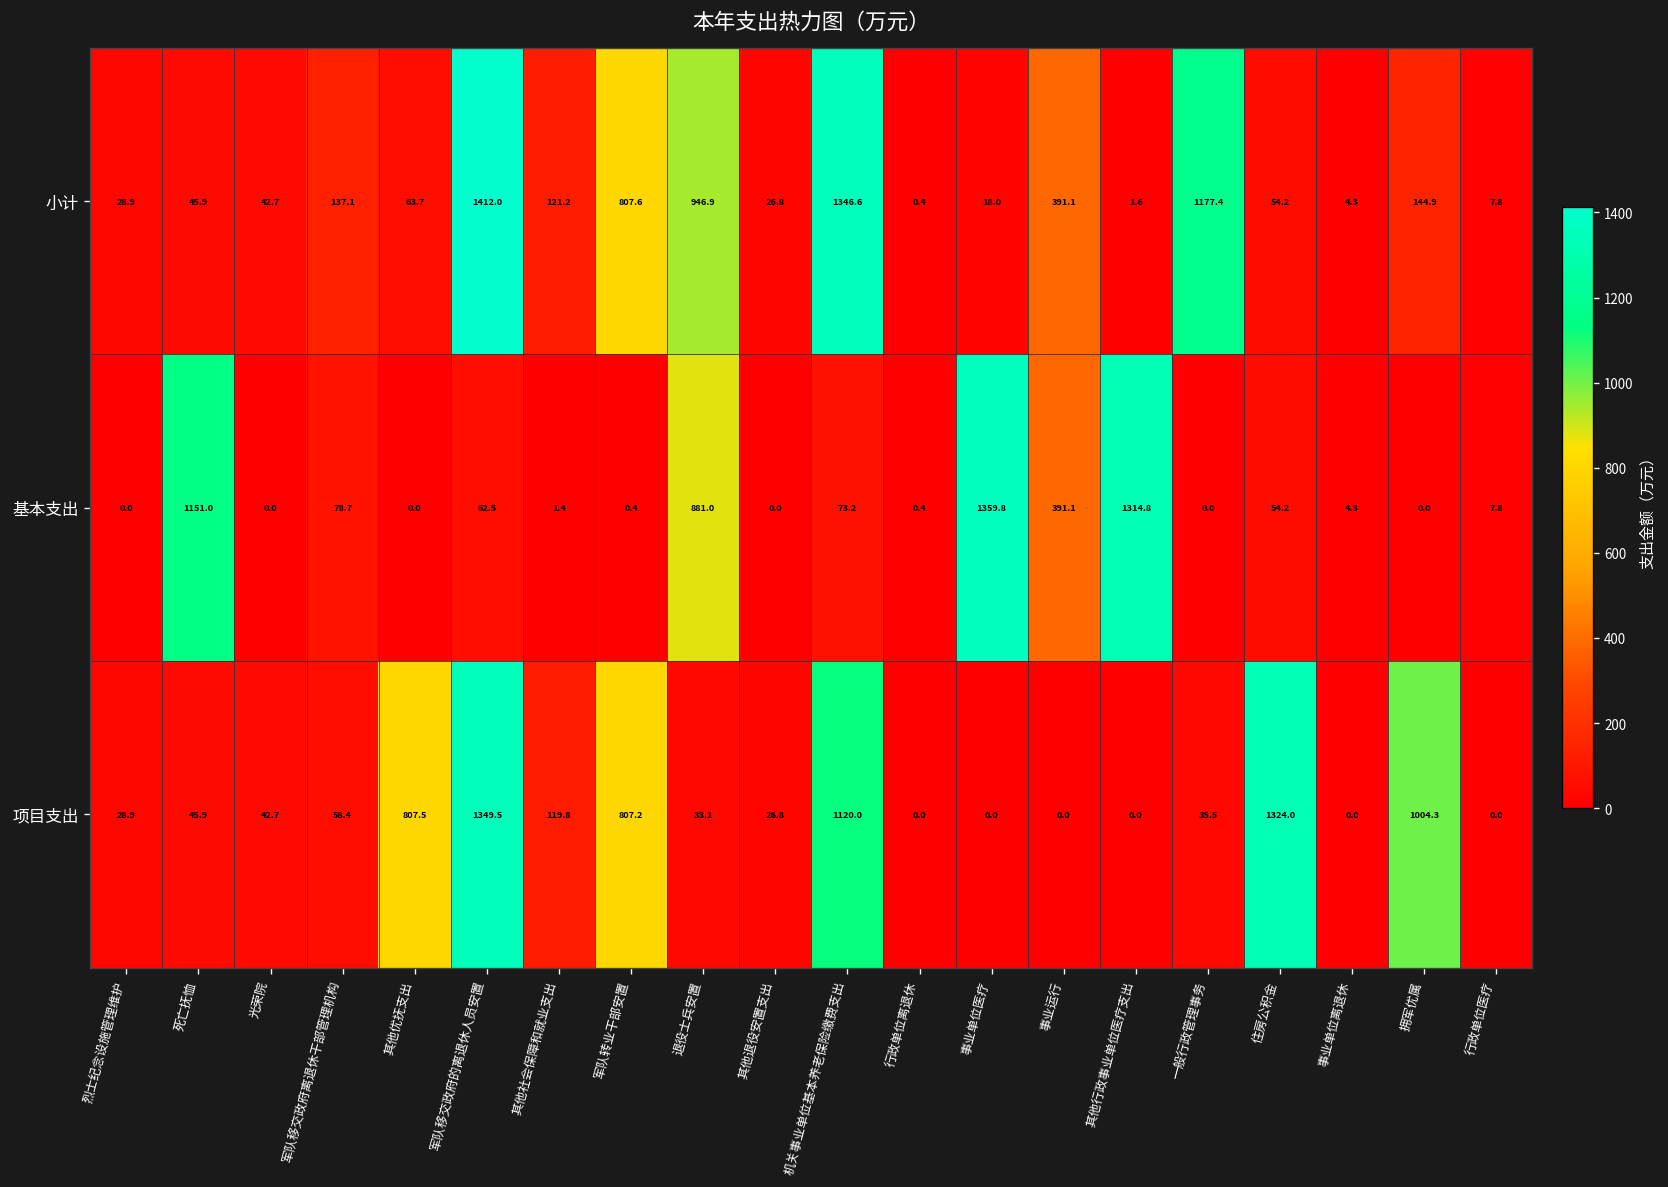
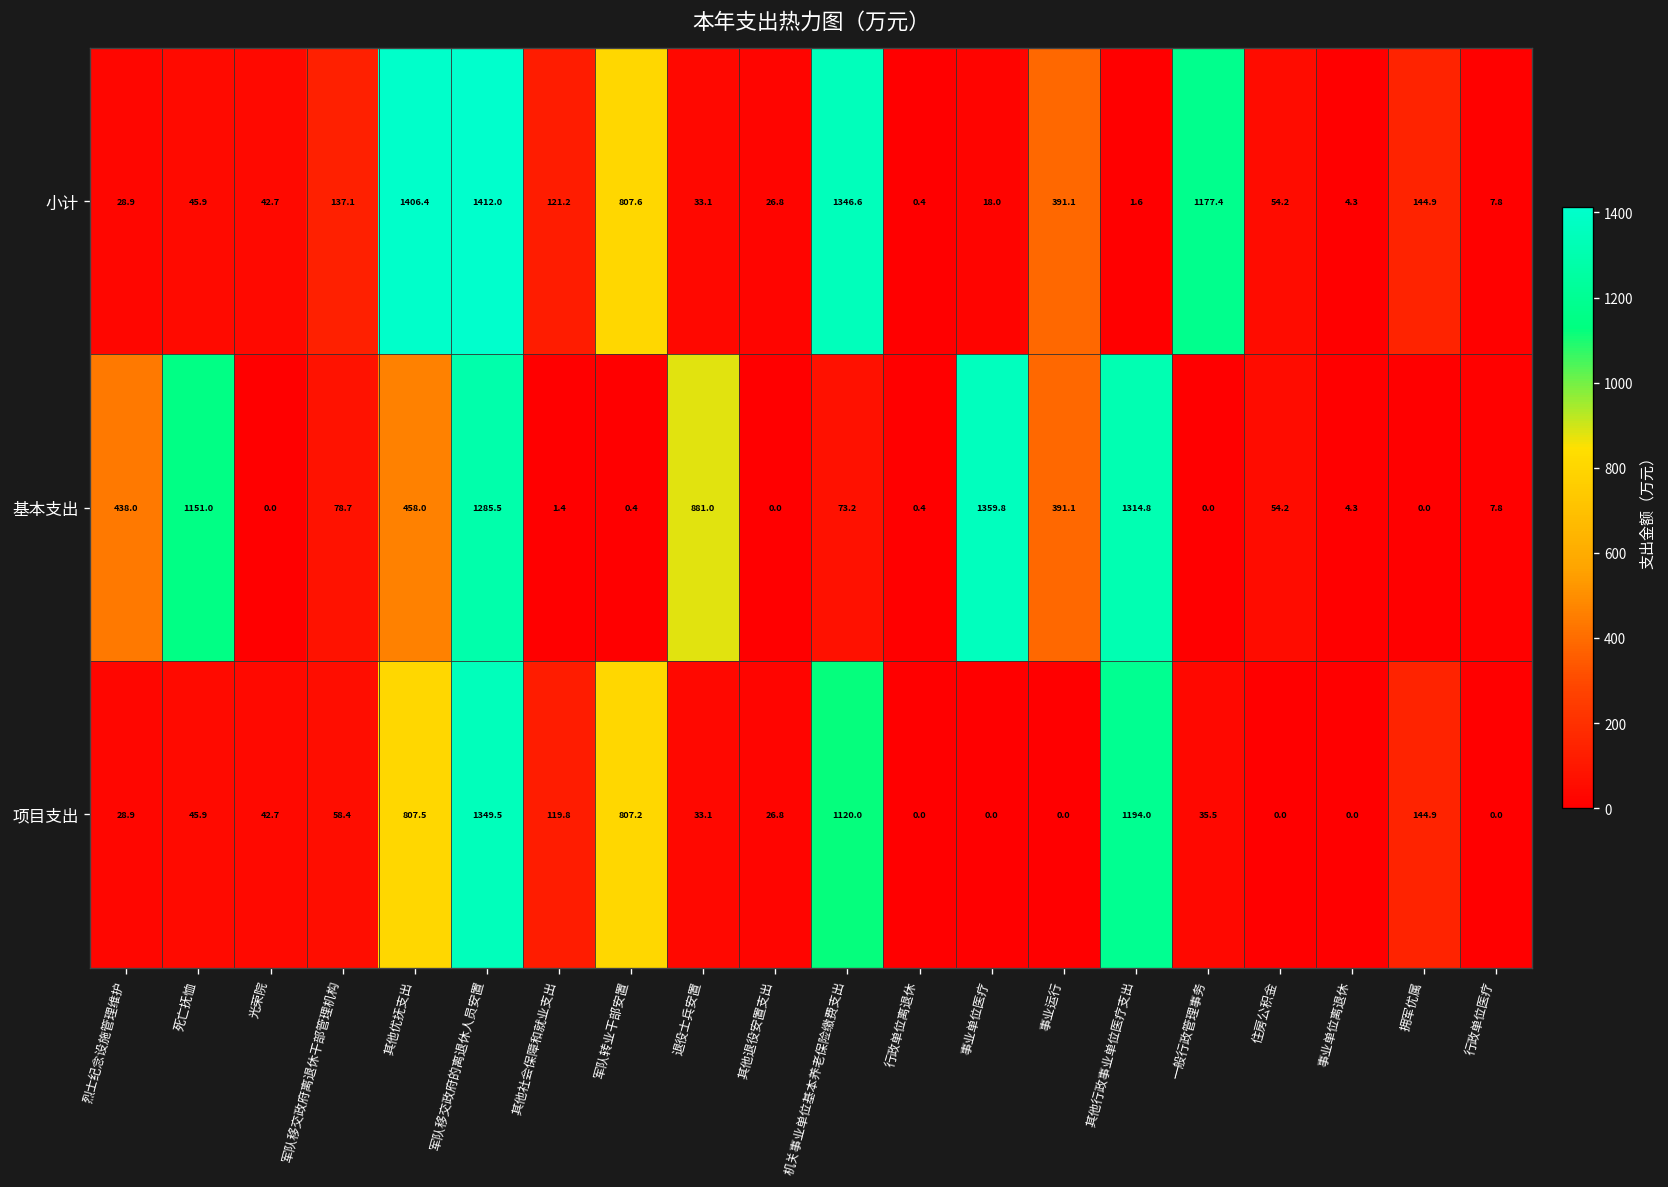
小计, 其他优抚支出: 63.7 -> 1406.4
小计, 退役士兵安置: 946.9 -> 33.1
基本支出, 烈士纪念设施管理维护: 0.0 -> 438.0
基本支出, 其他优抚支出: 0.0 -> 458.0
基本支出, 军队移交政府的离退休人员安置: 62.5 -> 1285.5
项目支出, 其他行政事业单位医疗支出: 0.0 -> 1194.0
项目支出, 住房公积金: 1324.0 -> 0.0
项目支出, 拥军优属: 1004.3 -> 144.9
